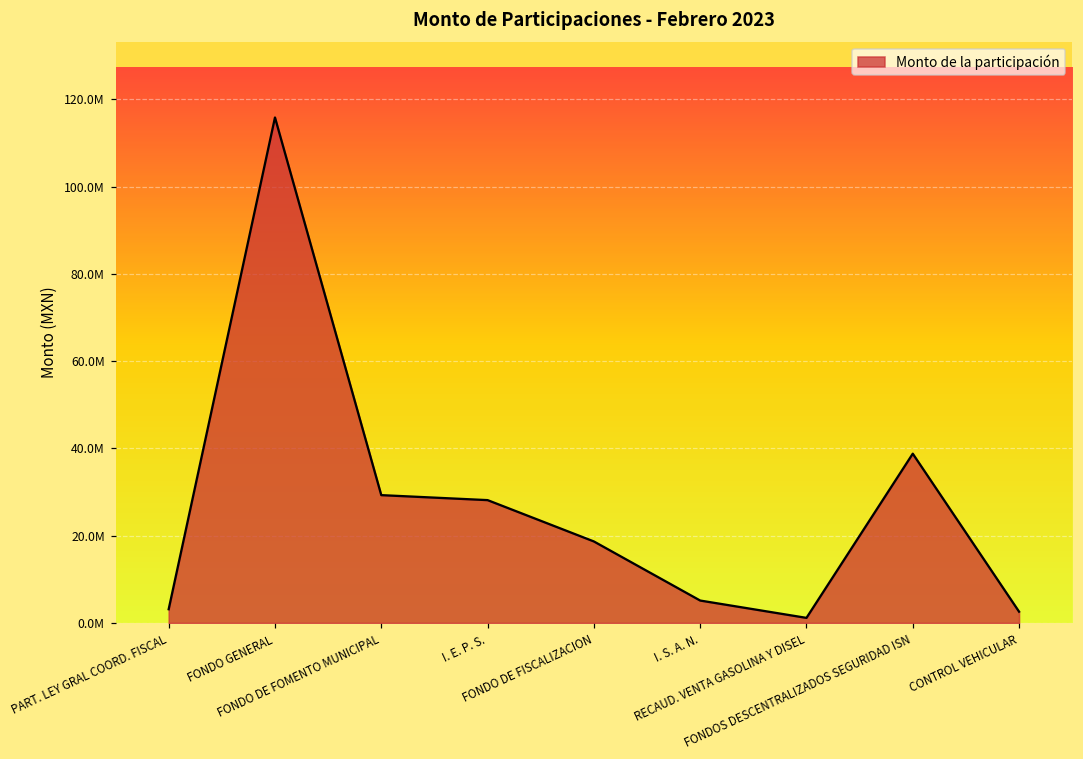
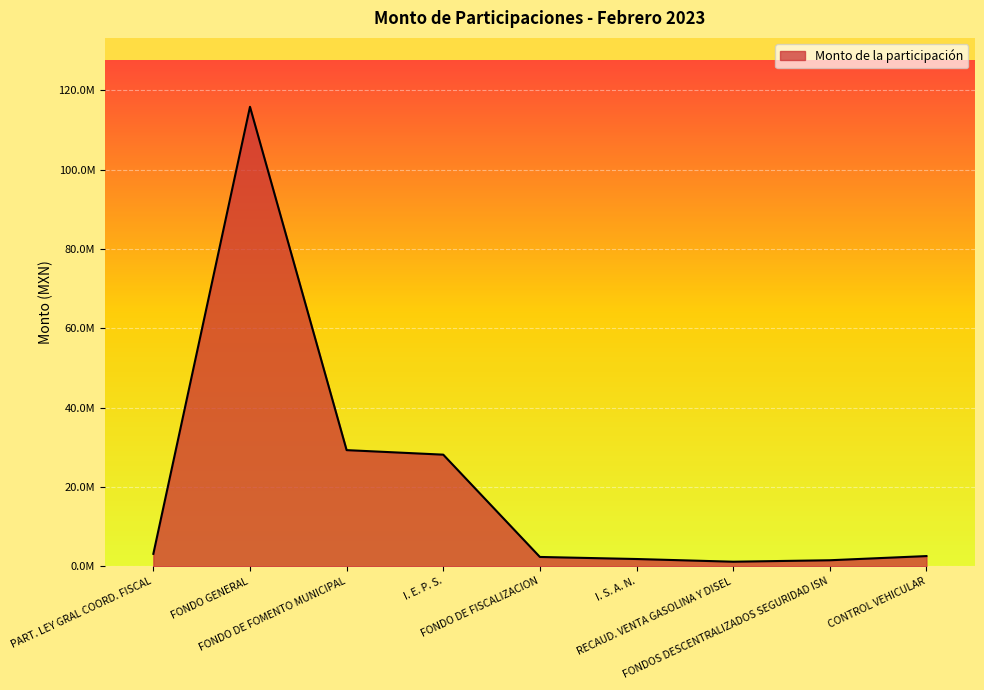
FONDO DE FISCALIZACION: 19000000 -> 2000000
I. S. A. N.: 5000000 -> 2000000
FONDOS DESCENTRALIZADOS SEGURIDAD ISN: 39000000 -> 2000000
